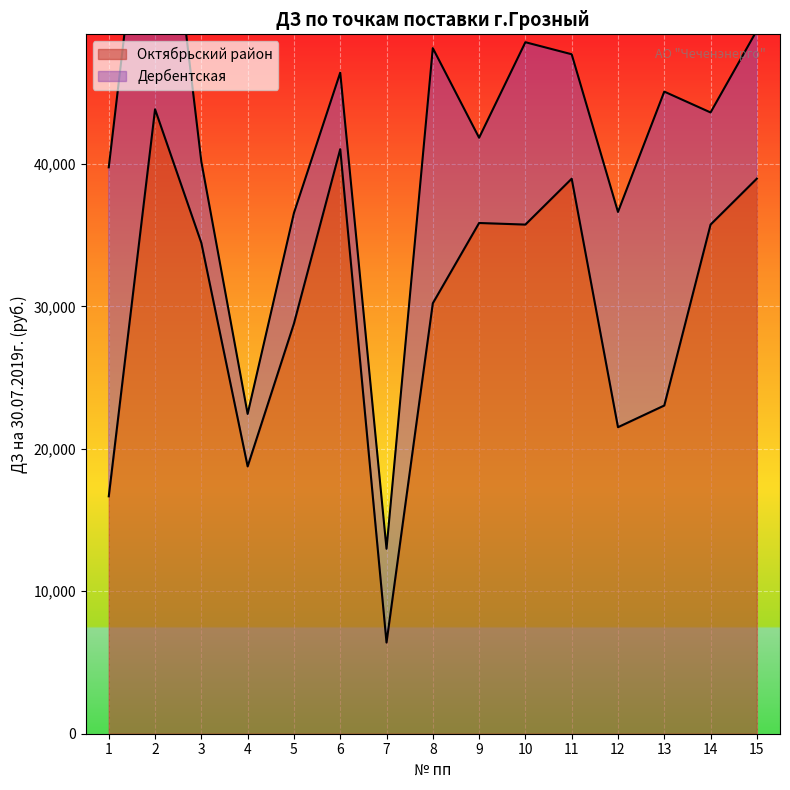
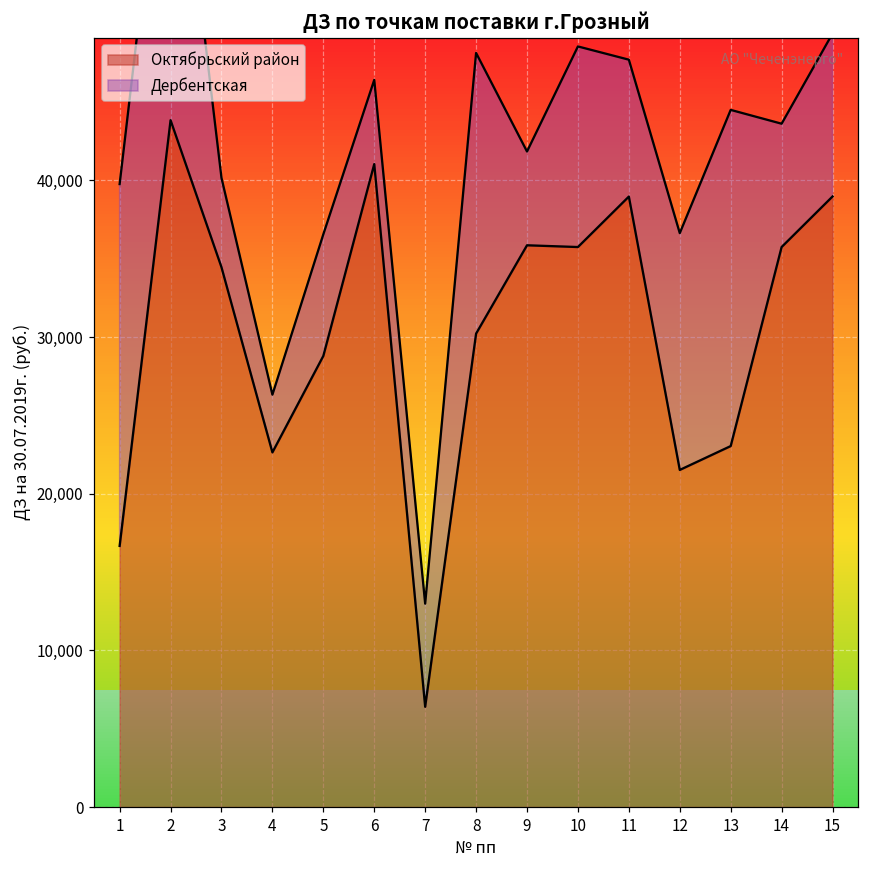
Октябрьский район, 4: 18,800 -> 22,600
Дербентская, 13: 22,000 -> 21,500
